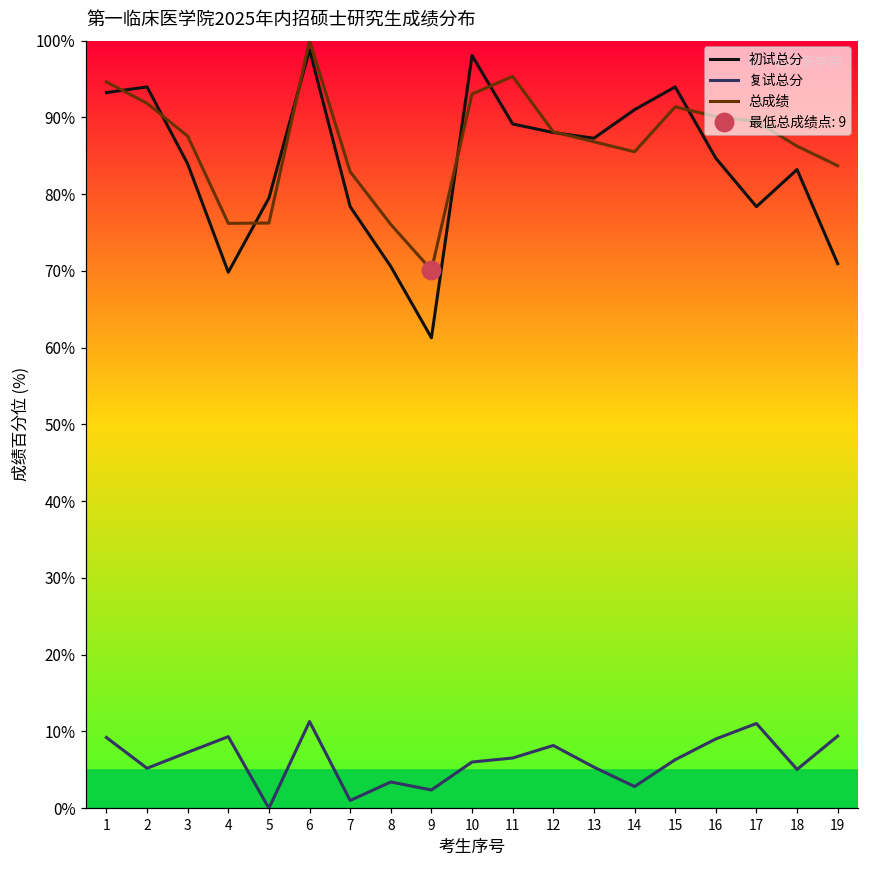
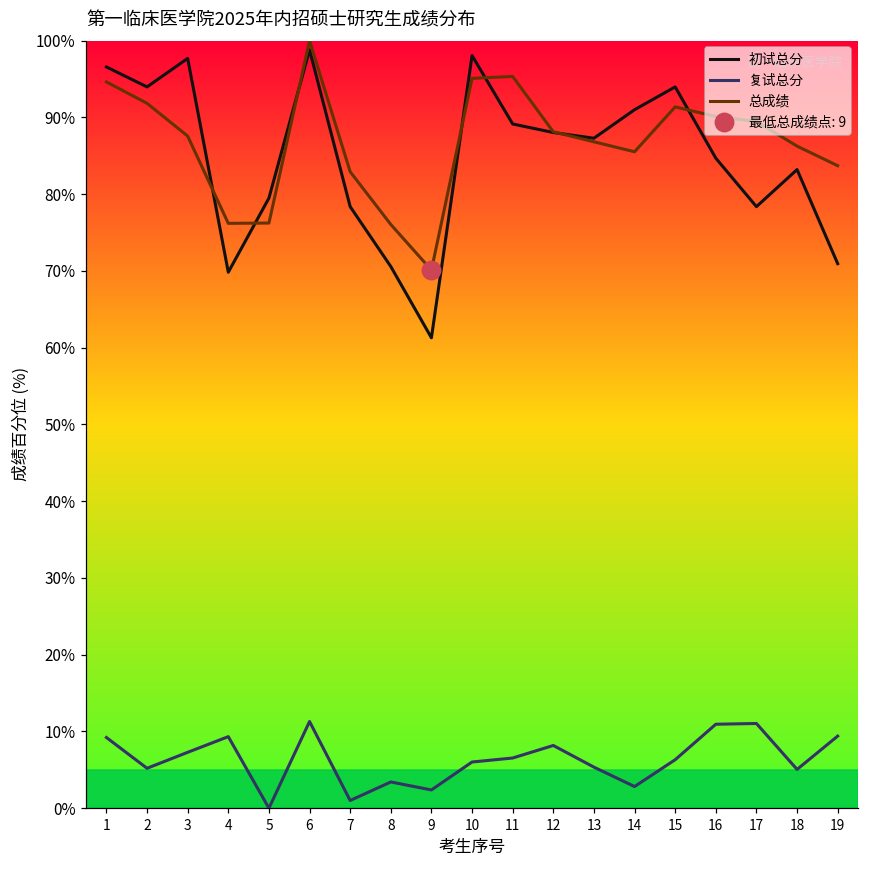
初试总分, 1: 93% -> 97%
初试总分, 3: 84% -> 98%
总成绩, 10: 93% -> 95%
复试总分, 16: 9% -> 11%
